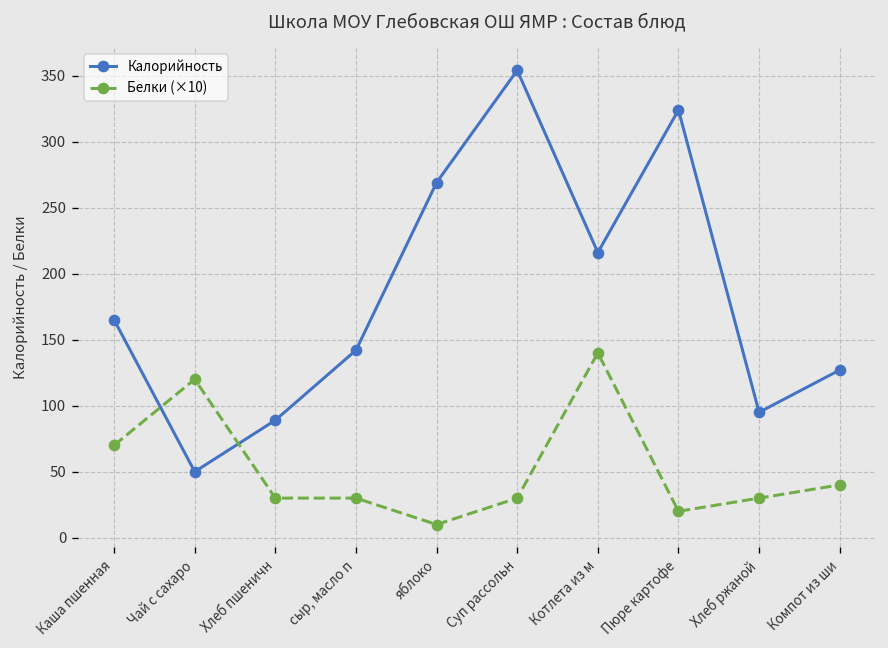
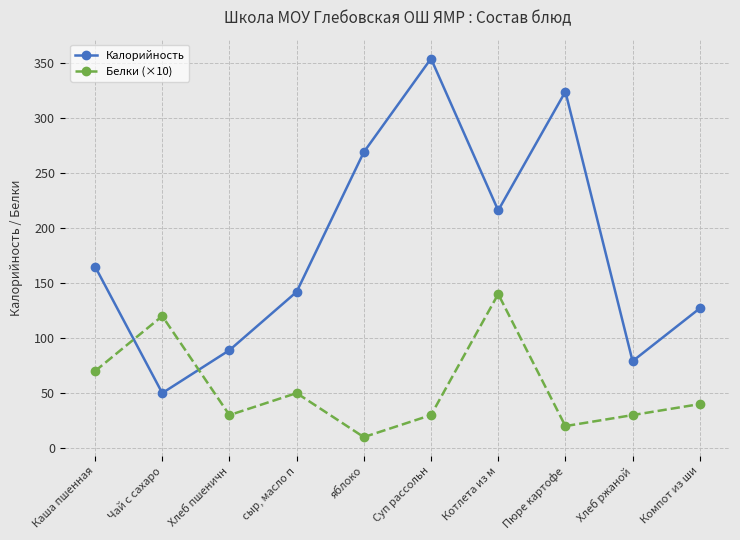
Белки (×10), сыр, масло п: 30 -> 50
Калорийность, Хлеб ржаной: 95 -> 79
